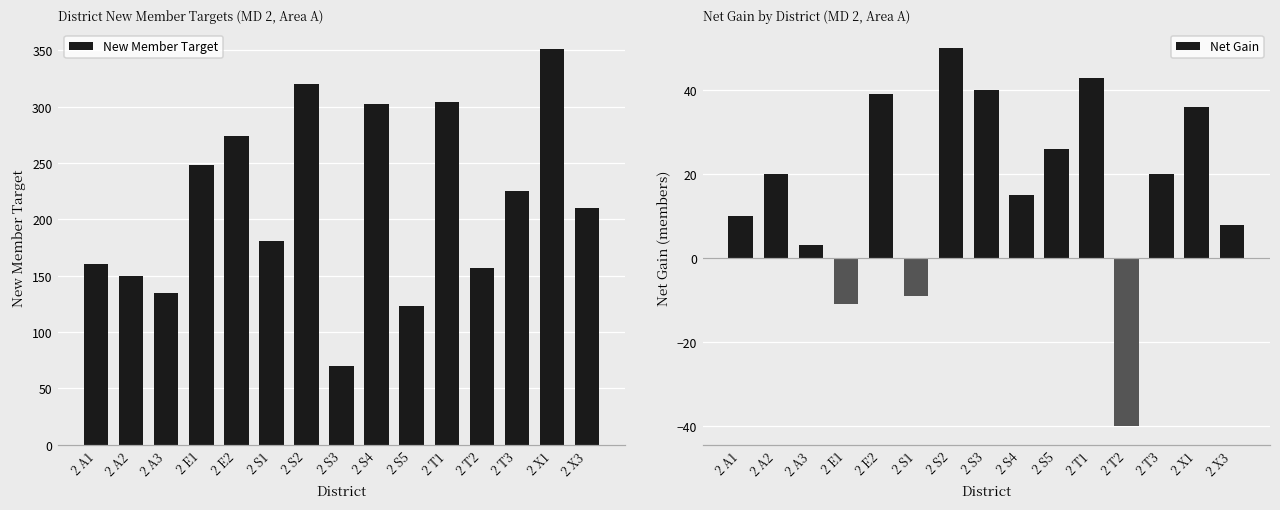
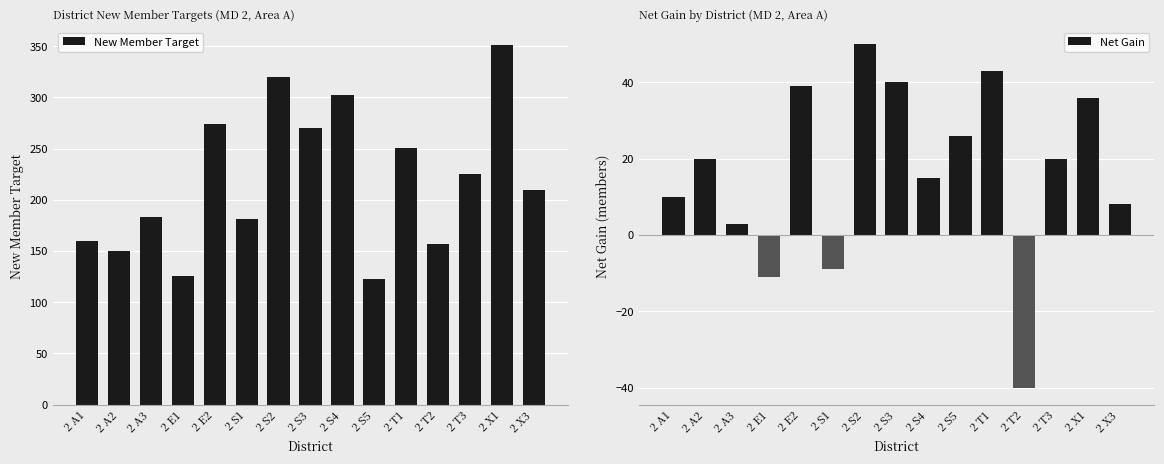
District New Member Targets (MD 2, Area A), 2 A3: 135 -> 183
District New Member Targets (MD 2, Area A), 2 E1: 248 -> 126
District New Member Targets (MD 2, Area A), 2 S3: 70 -> 270
District New Member Targets (MD 2, Area A), 2 T1: 304 -> 251
